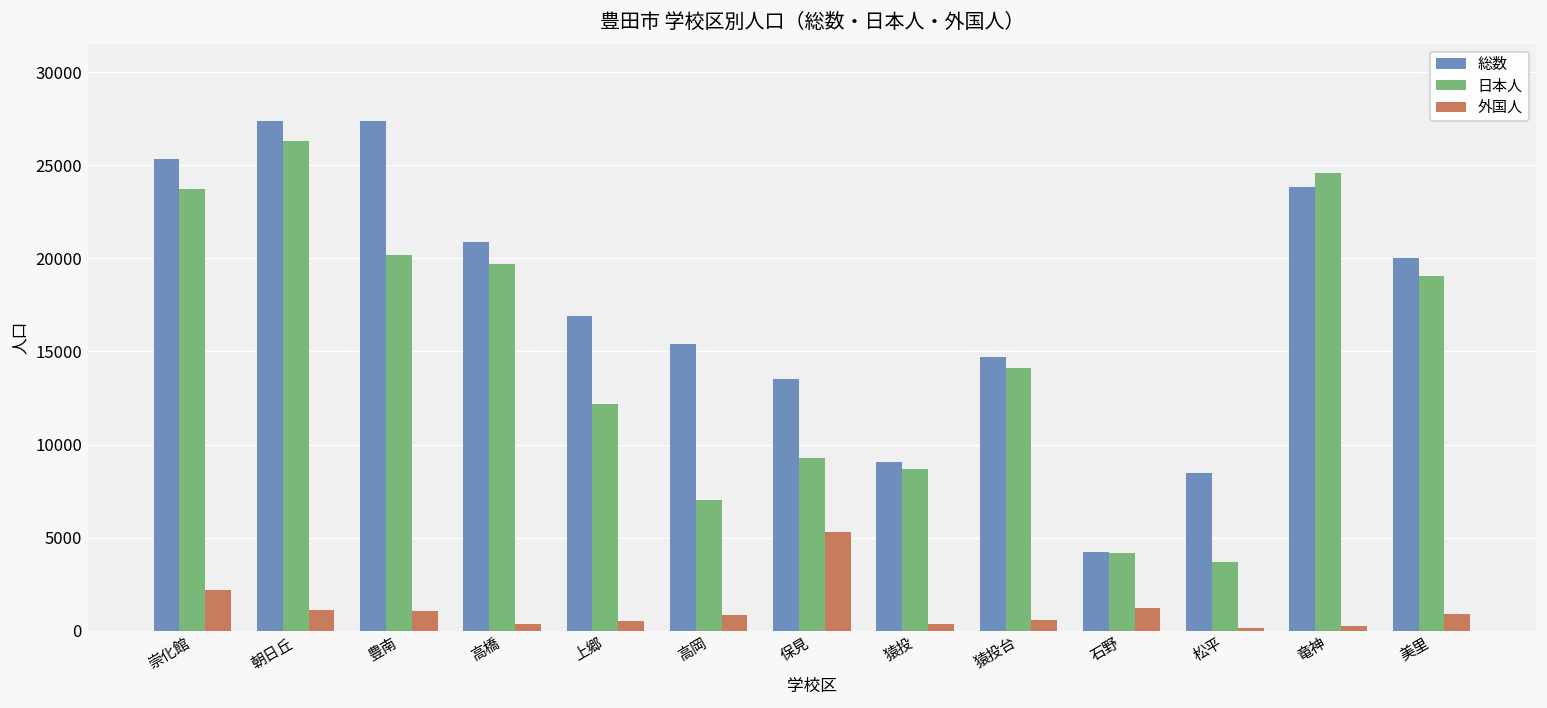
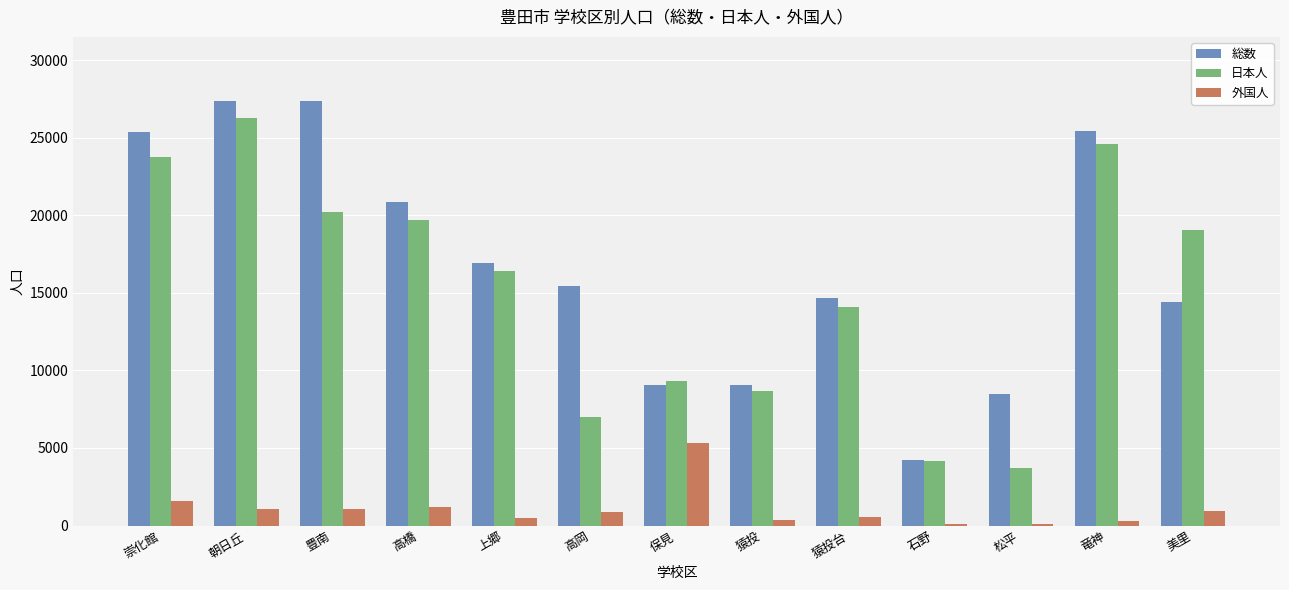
外国人, 崇化館: 2200 -> 1600
外国人, 高橋: 400 -> 1200
日本人, 上郷: 12200 -> 16400
総数, 保見: 13500 -> 9100
外国人, 石野: 1200 -> 100
総数, 竜神: 23800 -> 25400
総数, 美里: 20000 -> 14400
